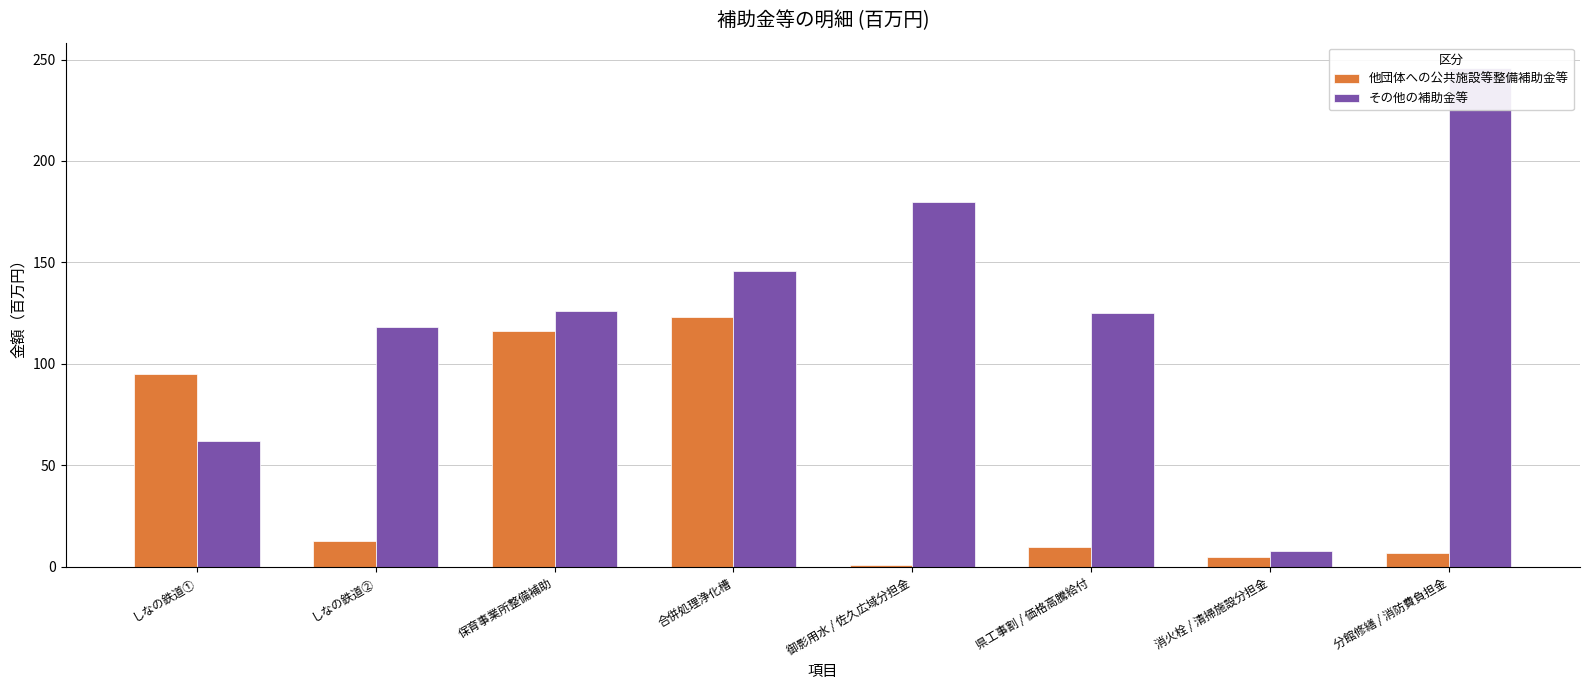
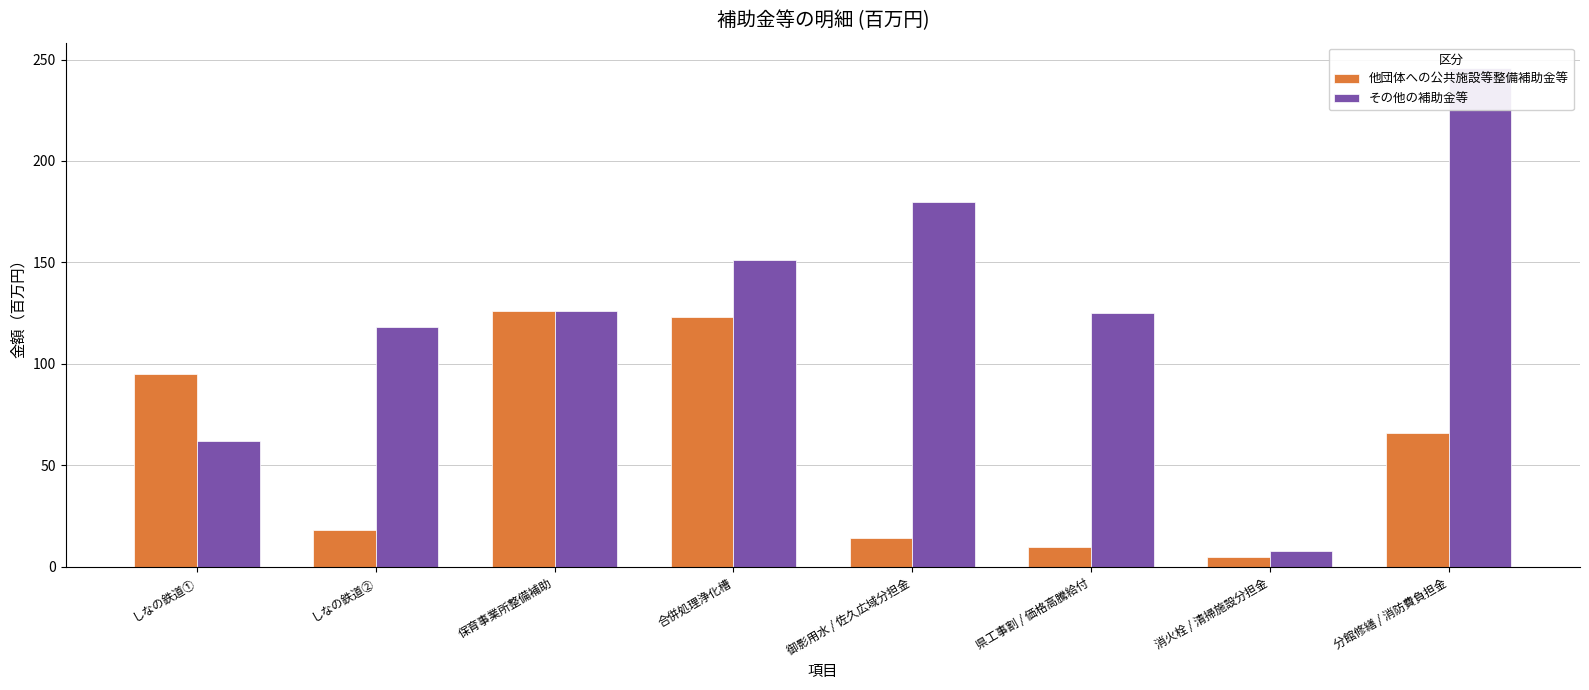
他団体への公共施設等整備補助金等, しなの鉄道②: 13 -> 18
他団体への公共施設等整備補助金等, 保育事業所整備補助: 116 -> 126
その他の補助金等, 合併処理浄化槽: 146 -> 151
他団体への公共施設等整備補助金等, 御影用水 / 佐久広域分担金: 1 -> 14
他団体への公共施設等整備補助金等, 分館修繕 / 消防費負担金: 7 -> 66
